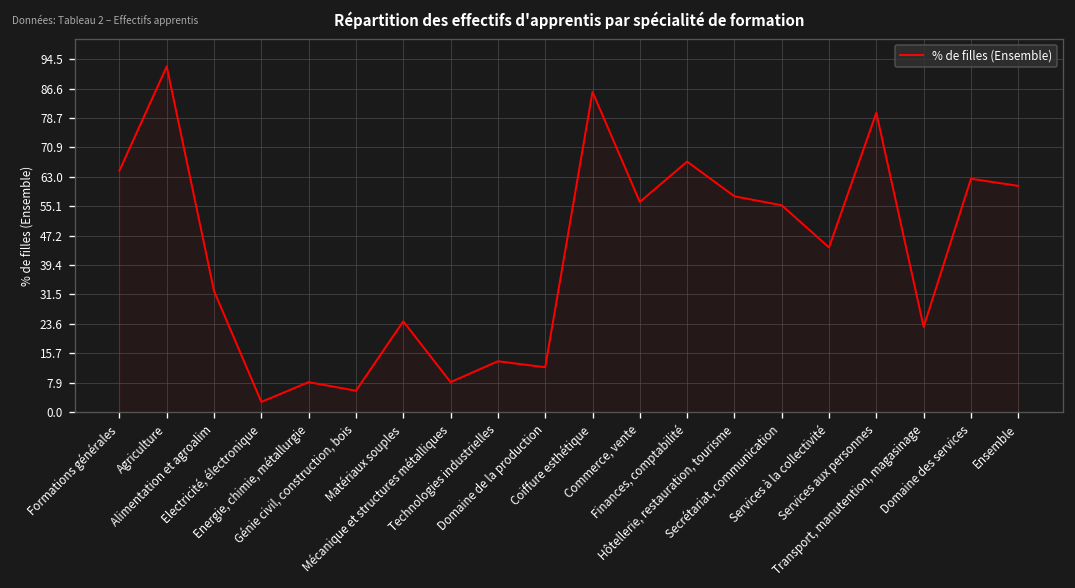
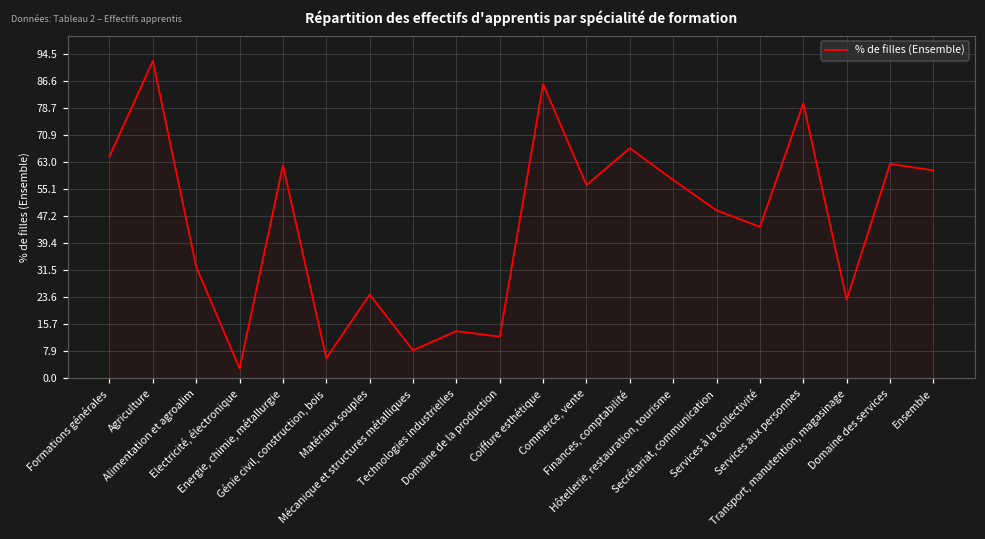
Energie, chimie, métallurgie: 8 -> 62
Secrétariat, communication: 55 -> 49
